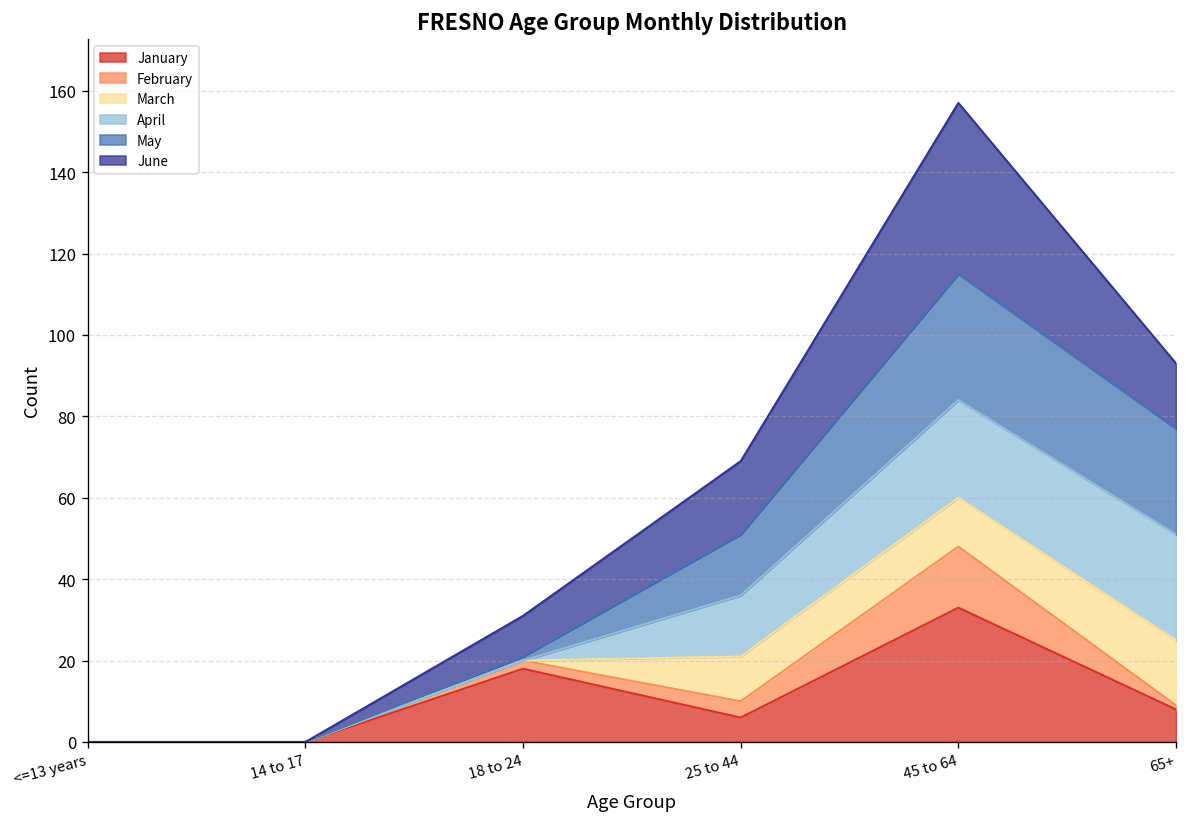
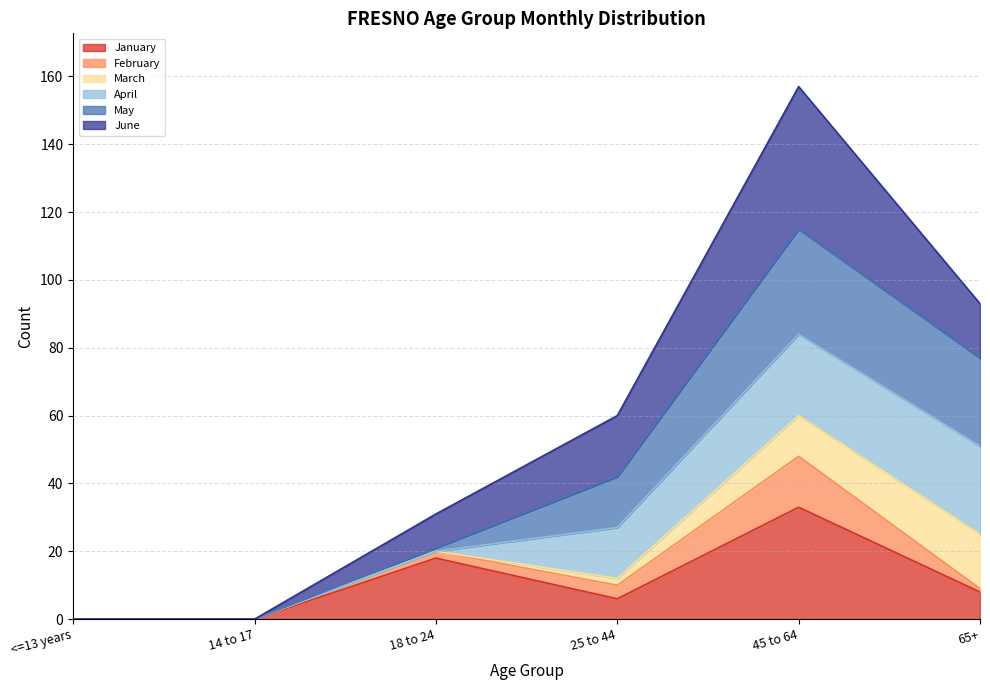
March, 25 to 44: 11 -> 2
